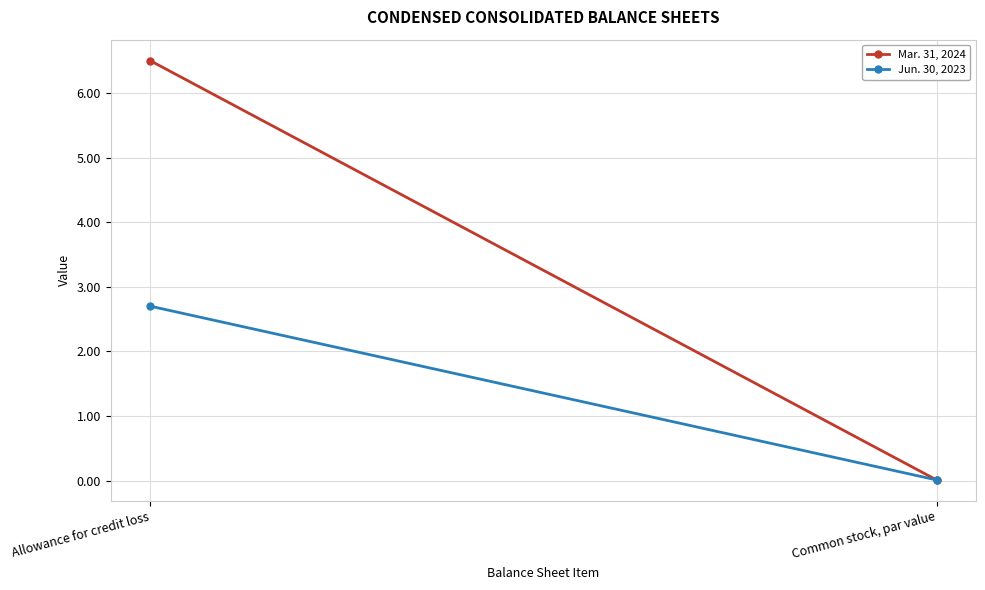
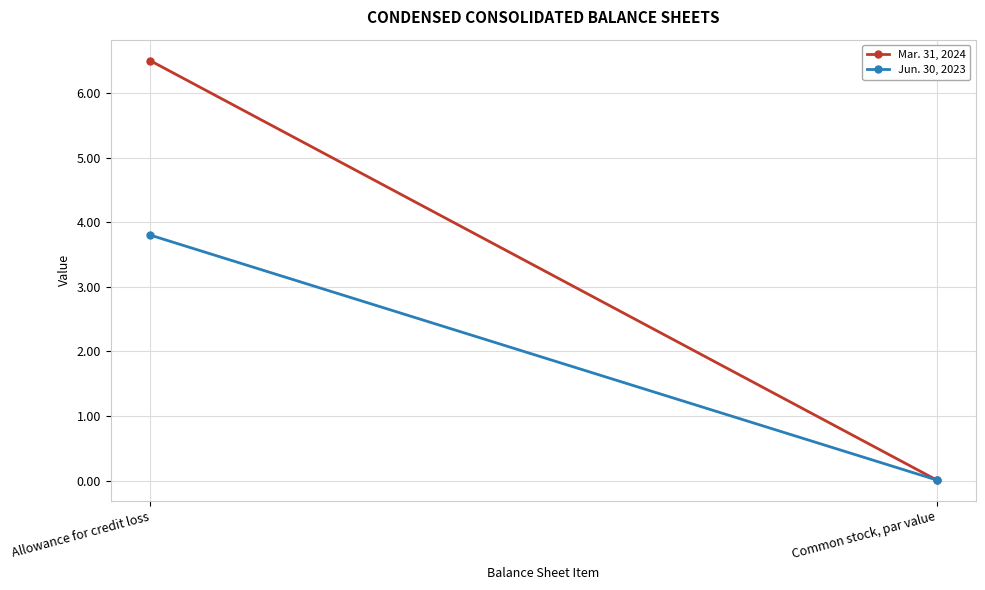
Jun. 30, 2023, Allowance for credit loss: 2.7 -> 3.8
